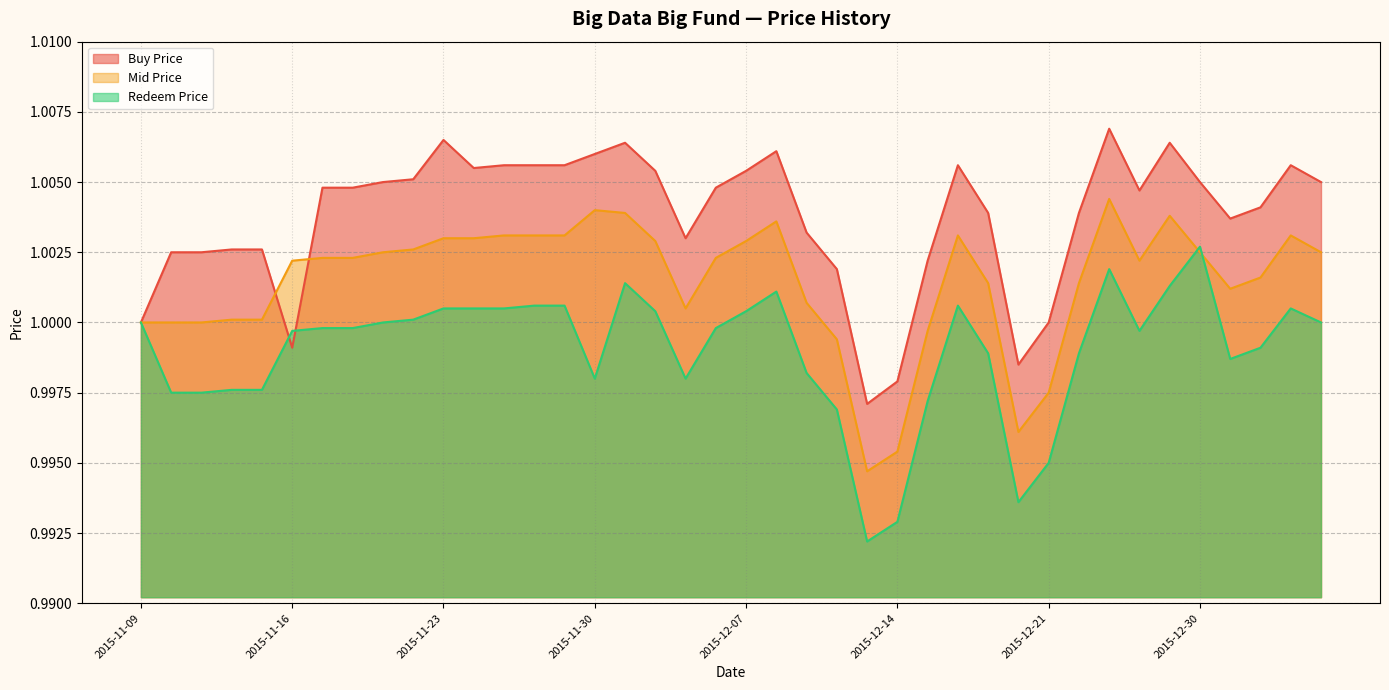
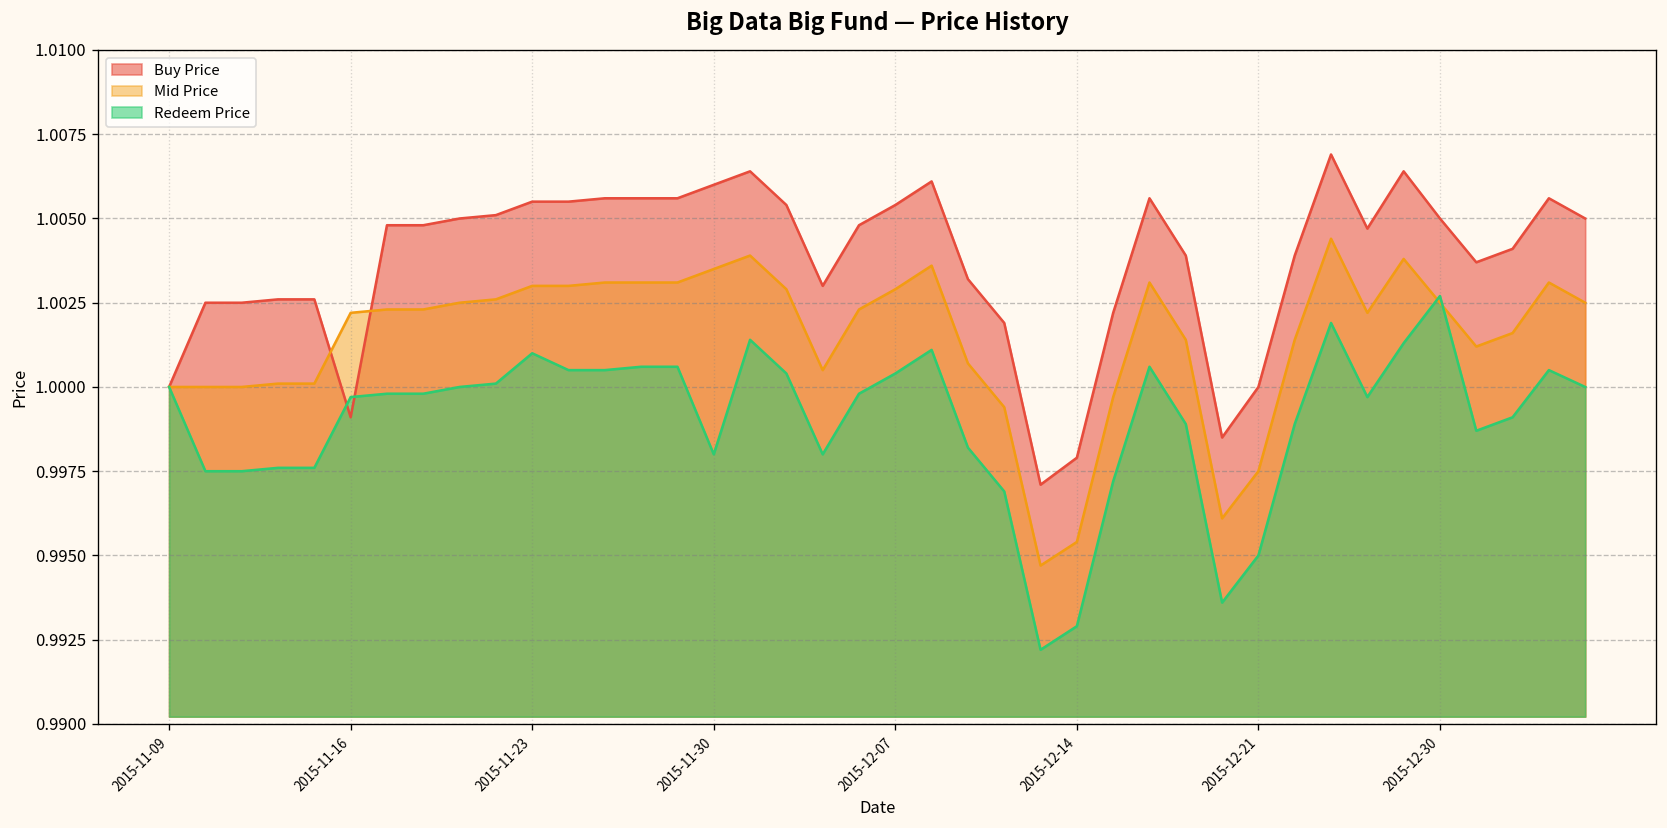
Buy Price, 2015-11-23: 1.0065 -> 1.0055
Redeem Price, 2015-11-23: 1.0005 -> 1.0010
Mid Price, 2015-11-30: 1.0040 -> 1.0035
